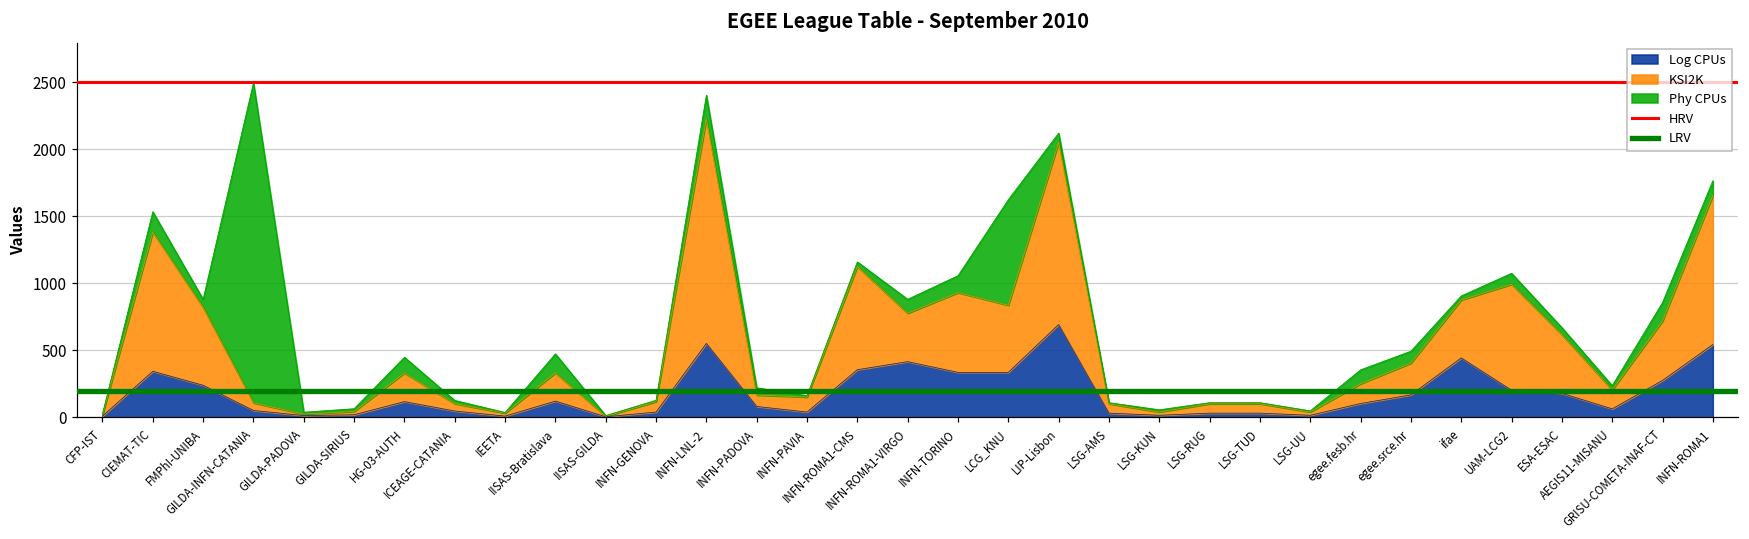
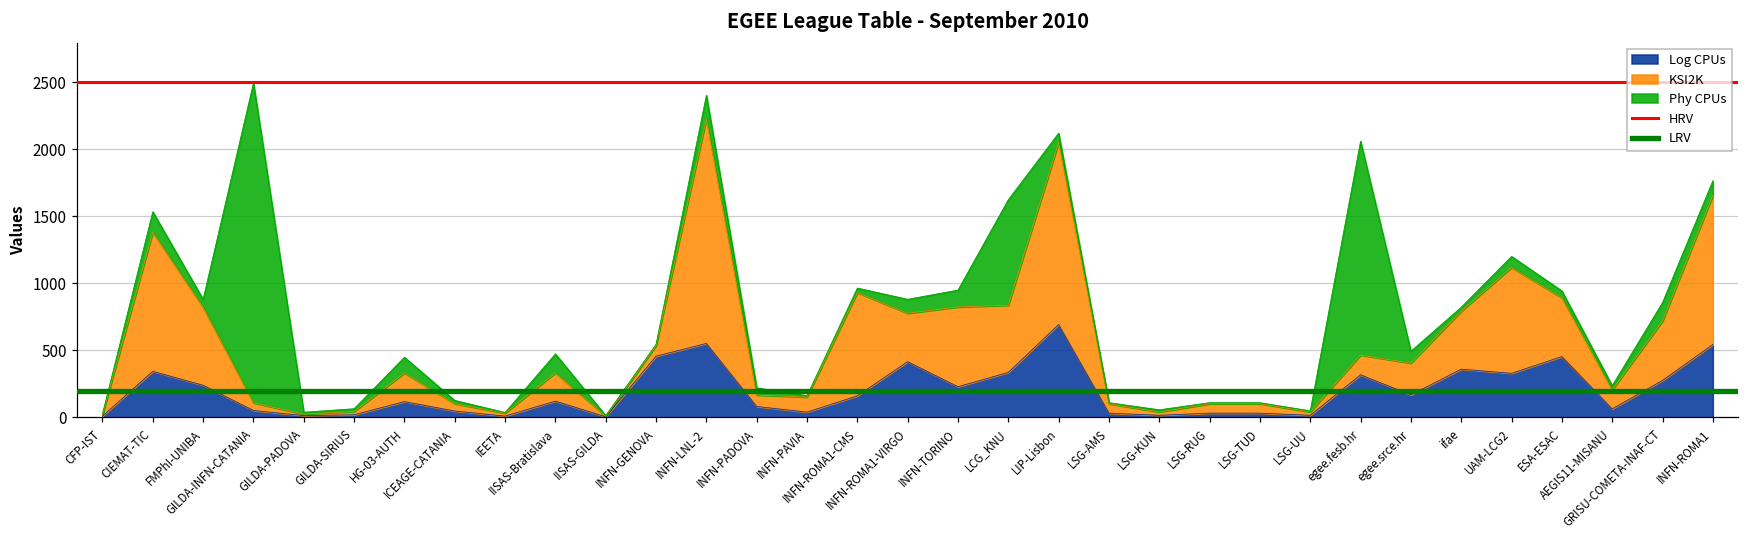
Log CPUs, INFN-GENOVA: 40 -> 460
Log CPUs, INFN-ROMA1-CMS: 360 -> 160
Log CPUs, INFN-TORINO: 340 -> 230
Log CPUs, egee.fesb.hr: 100 -> 320
Phy CPUs, egee.fesb.hr: 100 -> 1600
Log CPUs, ifae: 440 -> 360
Log CPUs, UAM-LCG2: 200 -> 330
Log CPUs, ESA-ESAC: 180 -> 450
